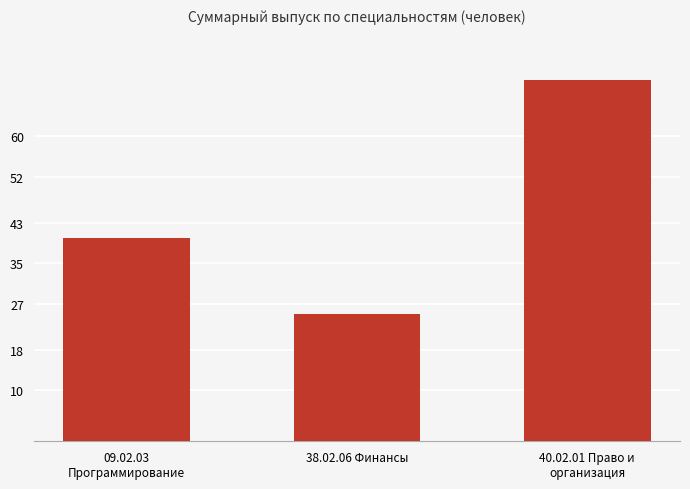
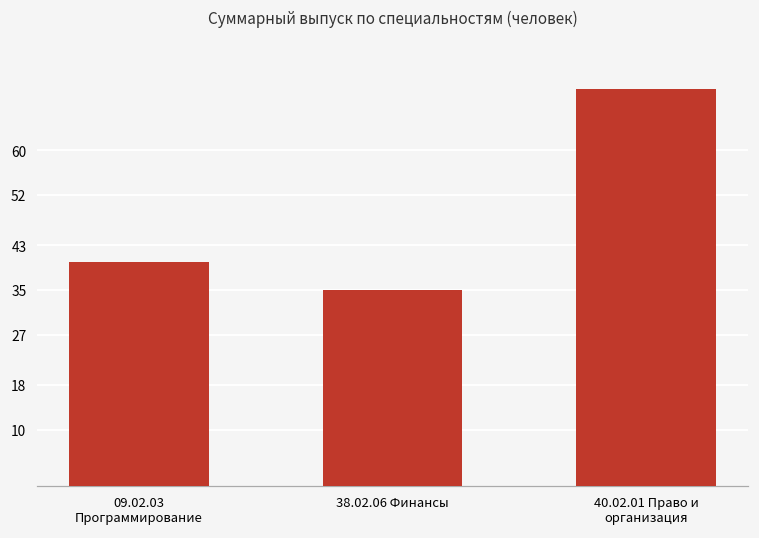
38.02.06 Финансы: 25 -> 35
